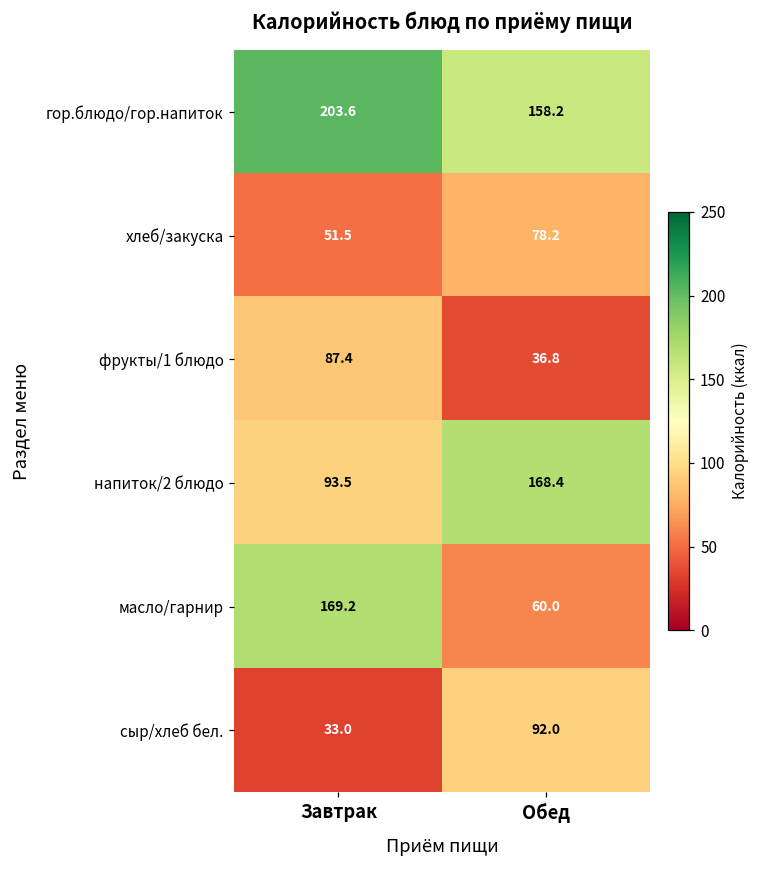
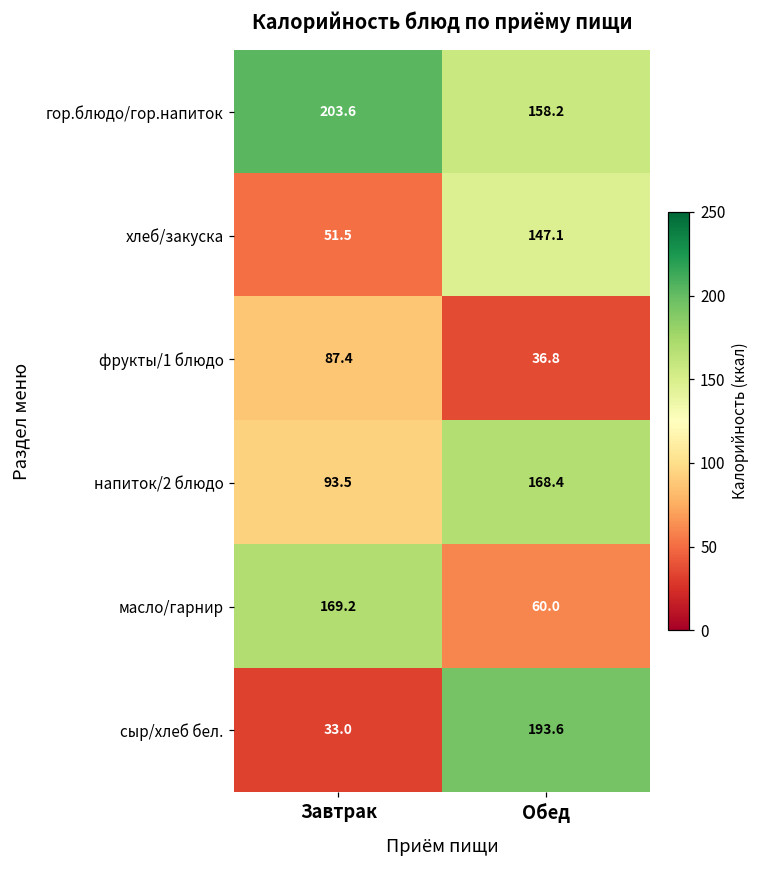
хлеб/закуска, Обед: 78.2 -> 147.1
сыр/хлеб бел., Обед: 92.0 -> 193.6
